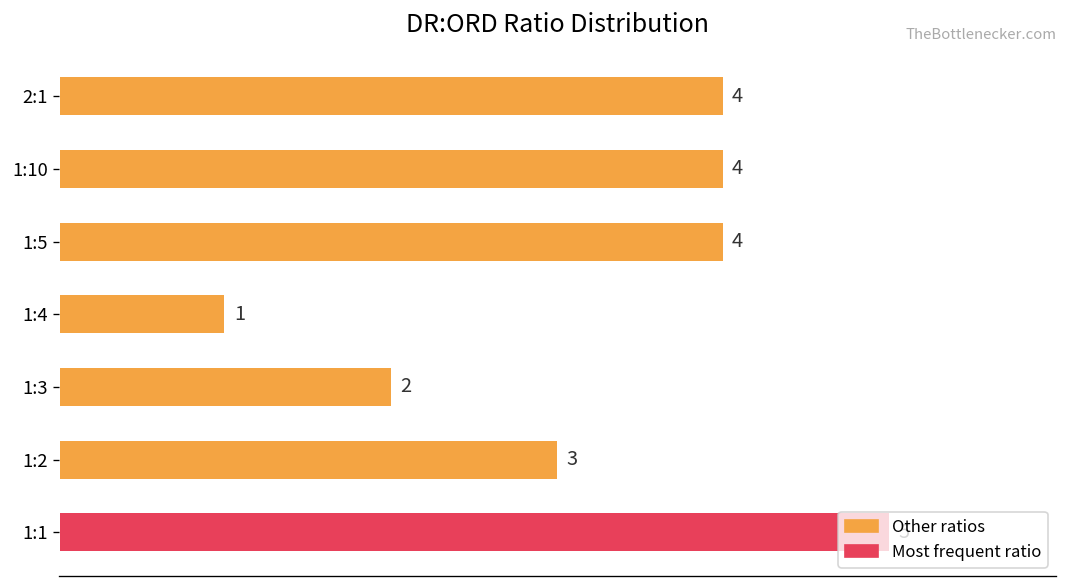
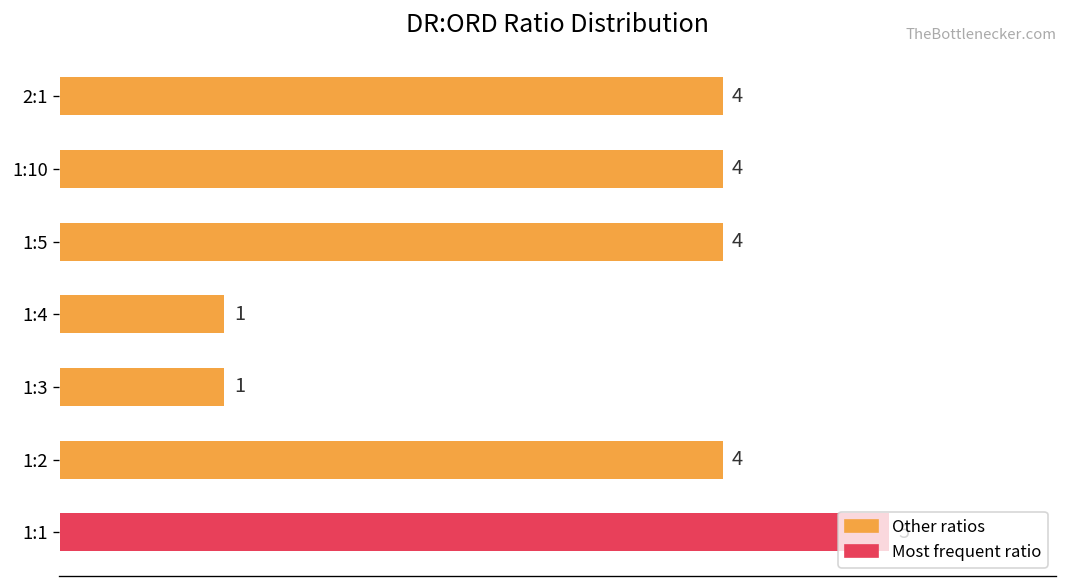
1:3: 2 -> 1
1:2: 3 -> 4
